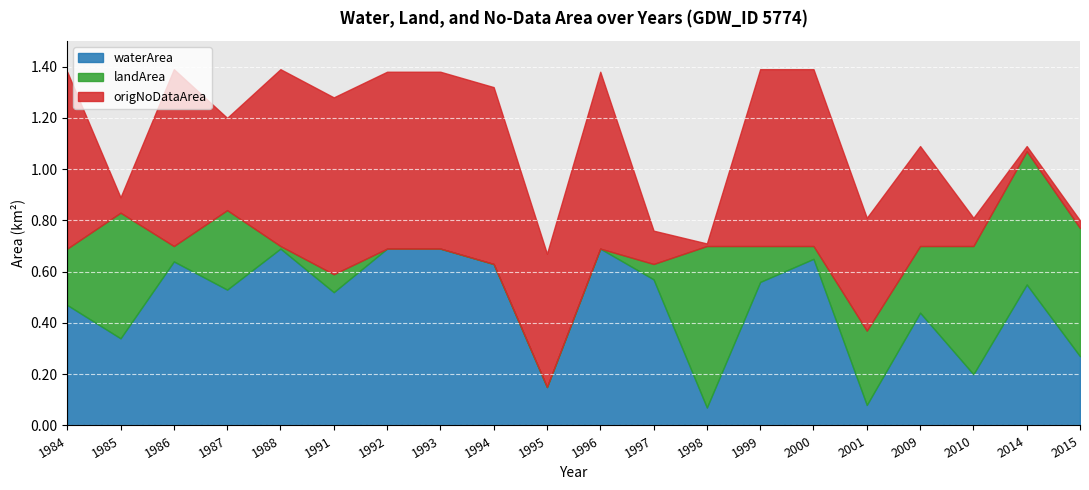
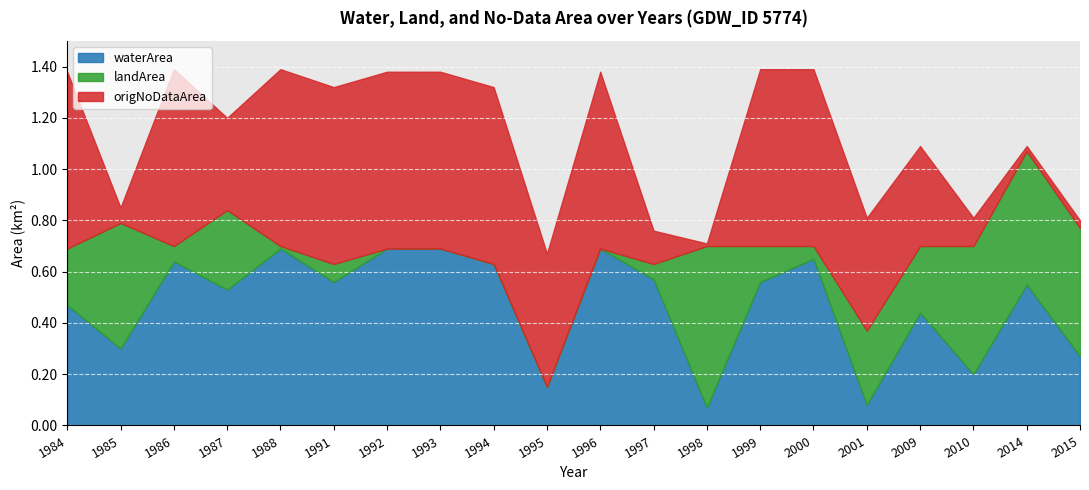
waterArea, 1985: 0.34 -> 0.30
waterArea, 1991: 0.52 -> 0.56
